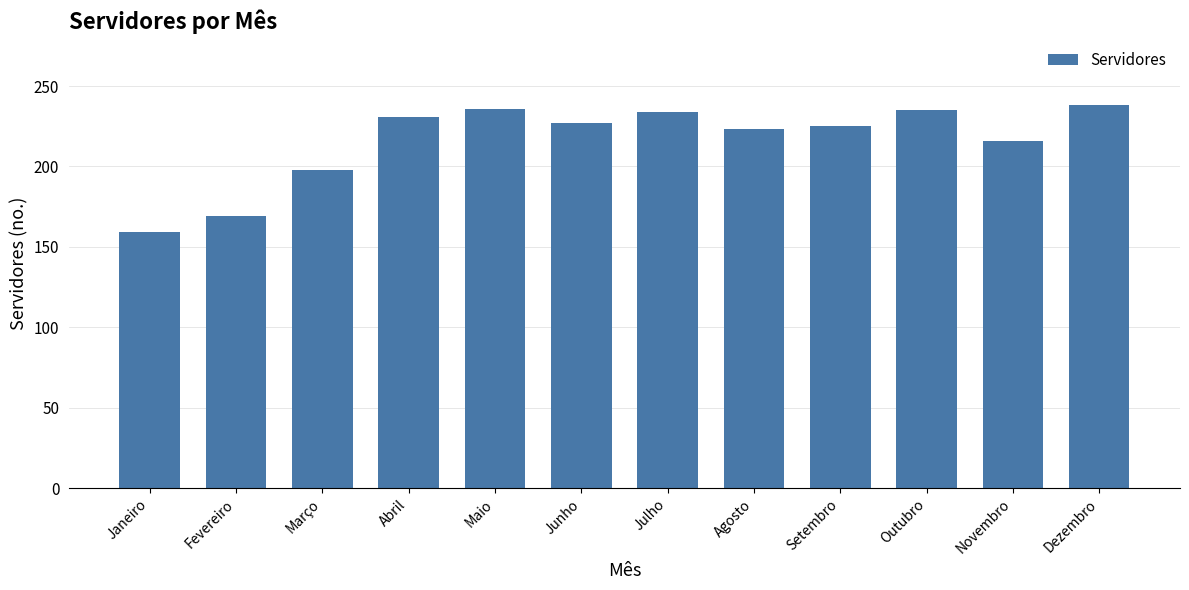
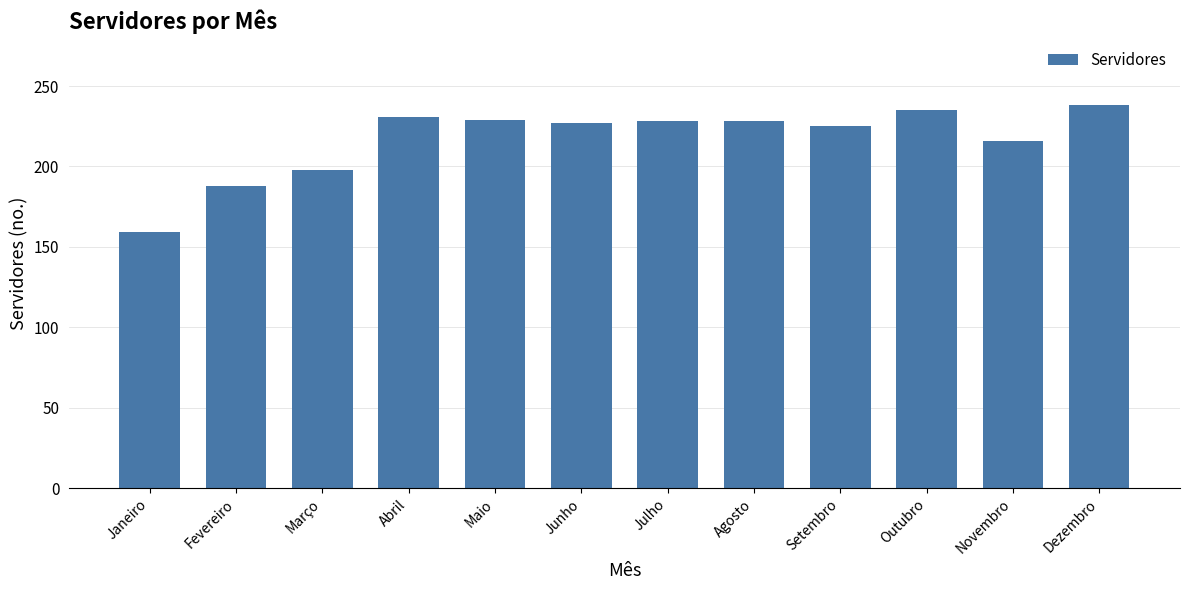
Fevereiro: 169 -> 188
Maio: 236 -> 229
Julho: 234 -> 228
Agosto: 223 -> 228
